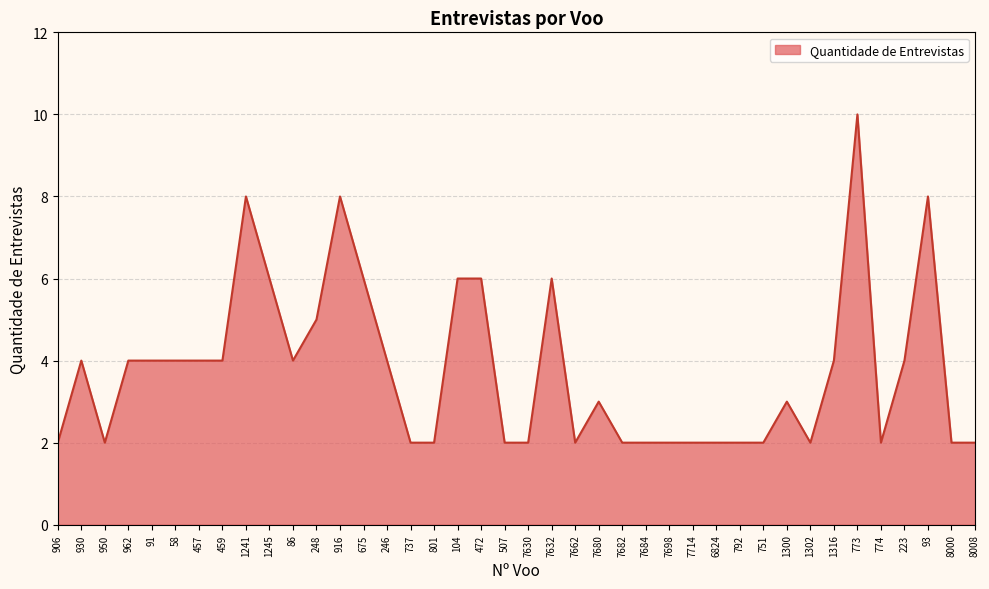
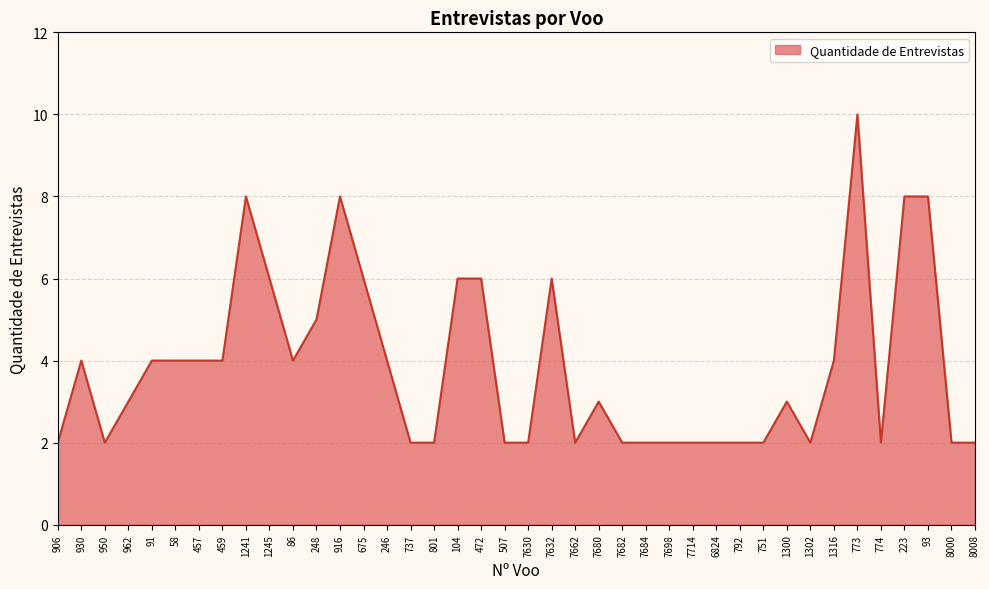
962: 4 -> 3
223: 4 -> 8
